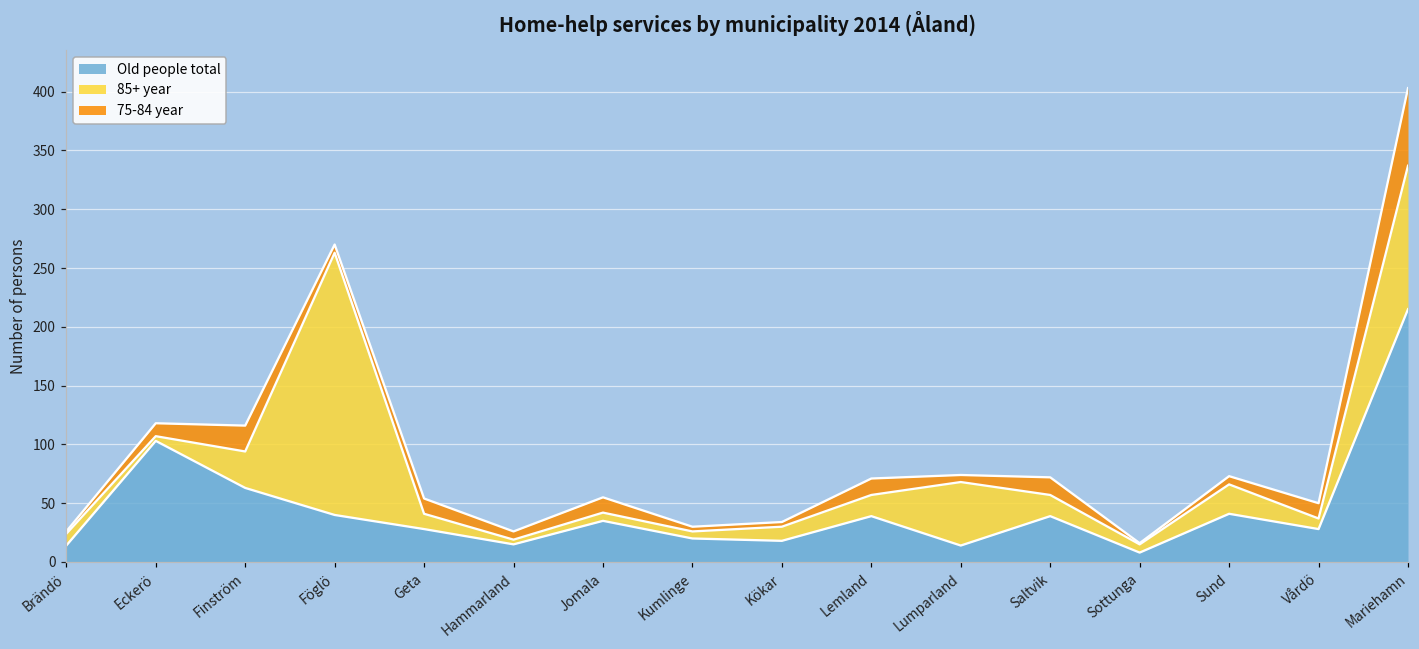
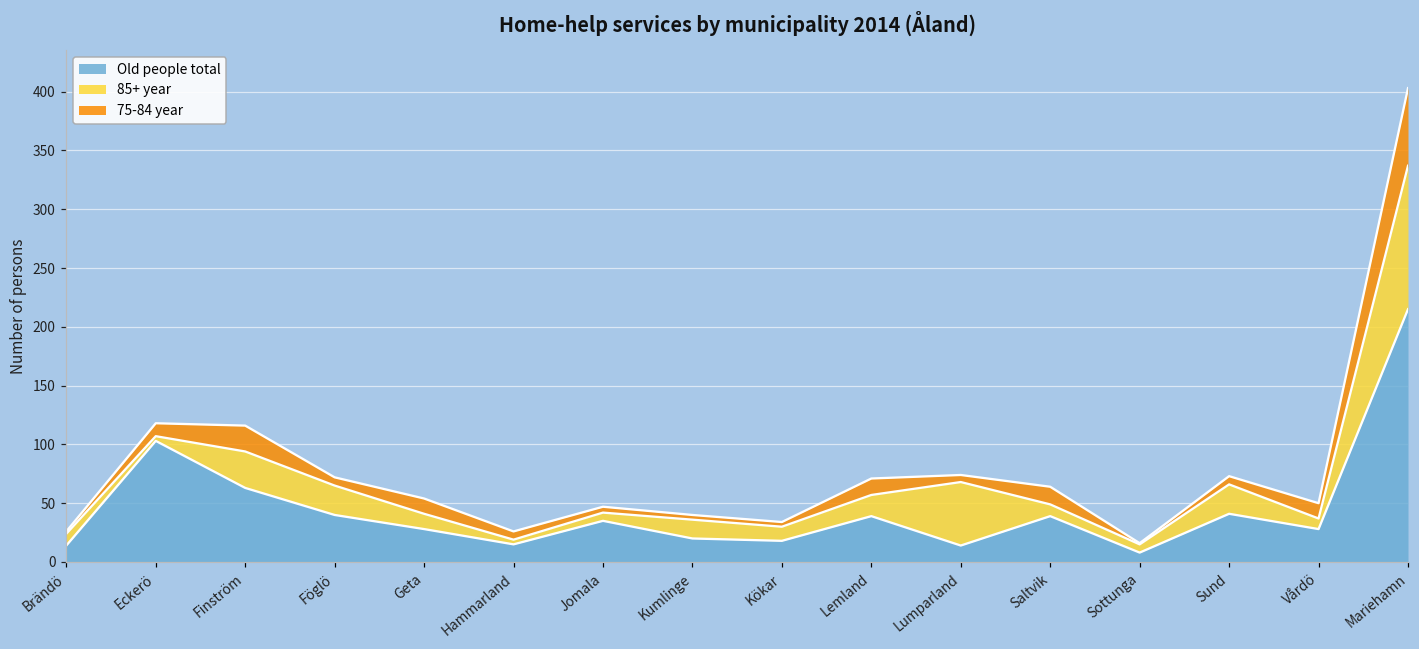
85+ year, Föglö: 223 -> 25
75-84 year, Jomala: 13 -> 5
85+ year, Kumlinge: 6 -> 16
85+ year, Saltvik: 18 -> 10
